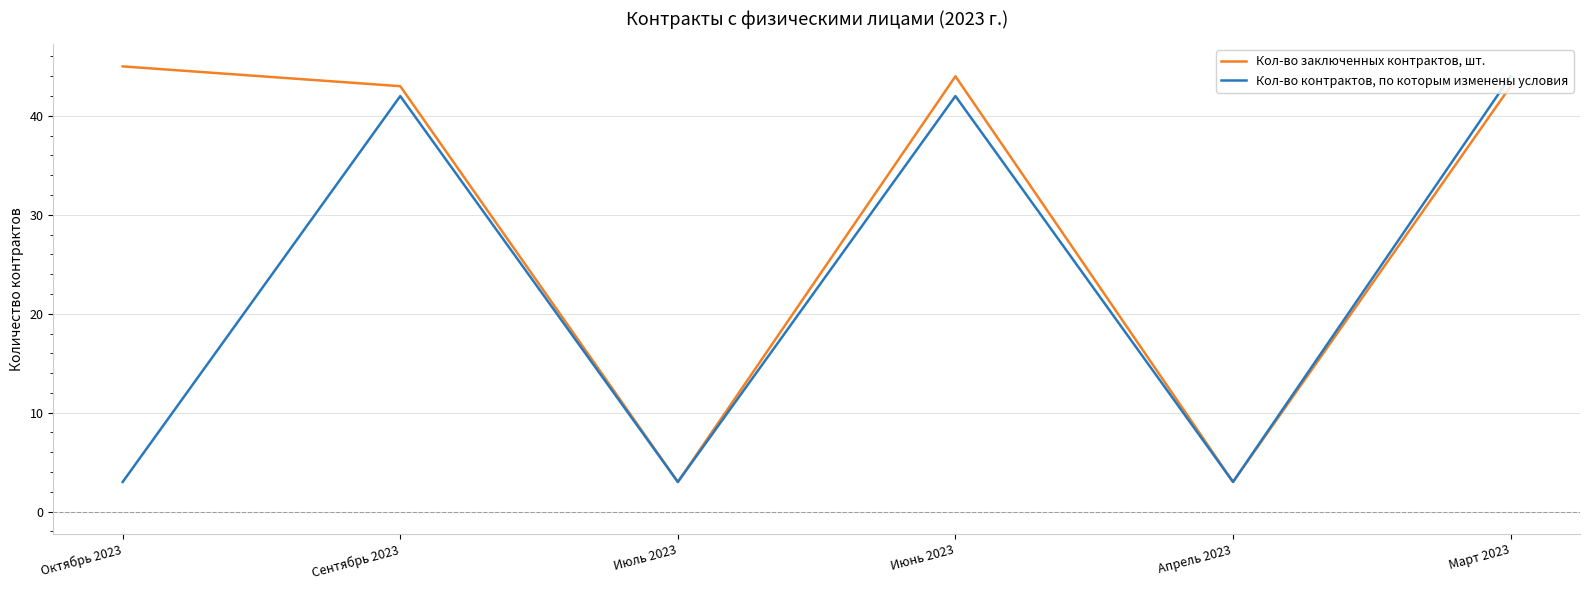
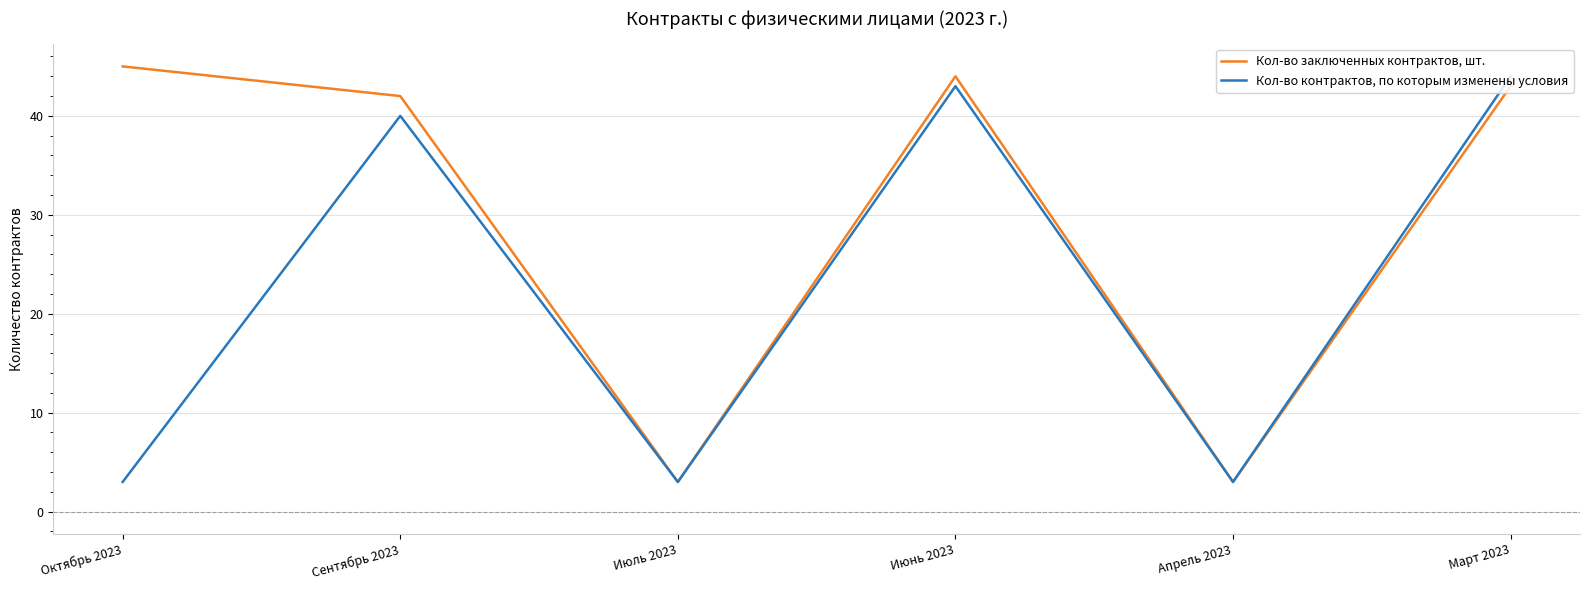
Кол-во заключенных контрактов, шт., Сентябрь 2023: 43 -> 42
Кол-во контрактов, по которым изменены условия, Сентябрь 2023: 42 -> 40
Кол-во контрактов, по которым изменены условия, Июнь 2023: 42 -> 43
